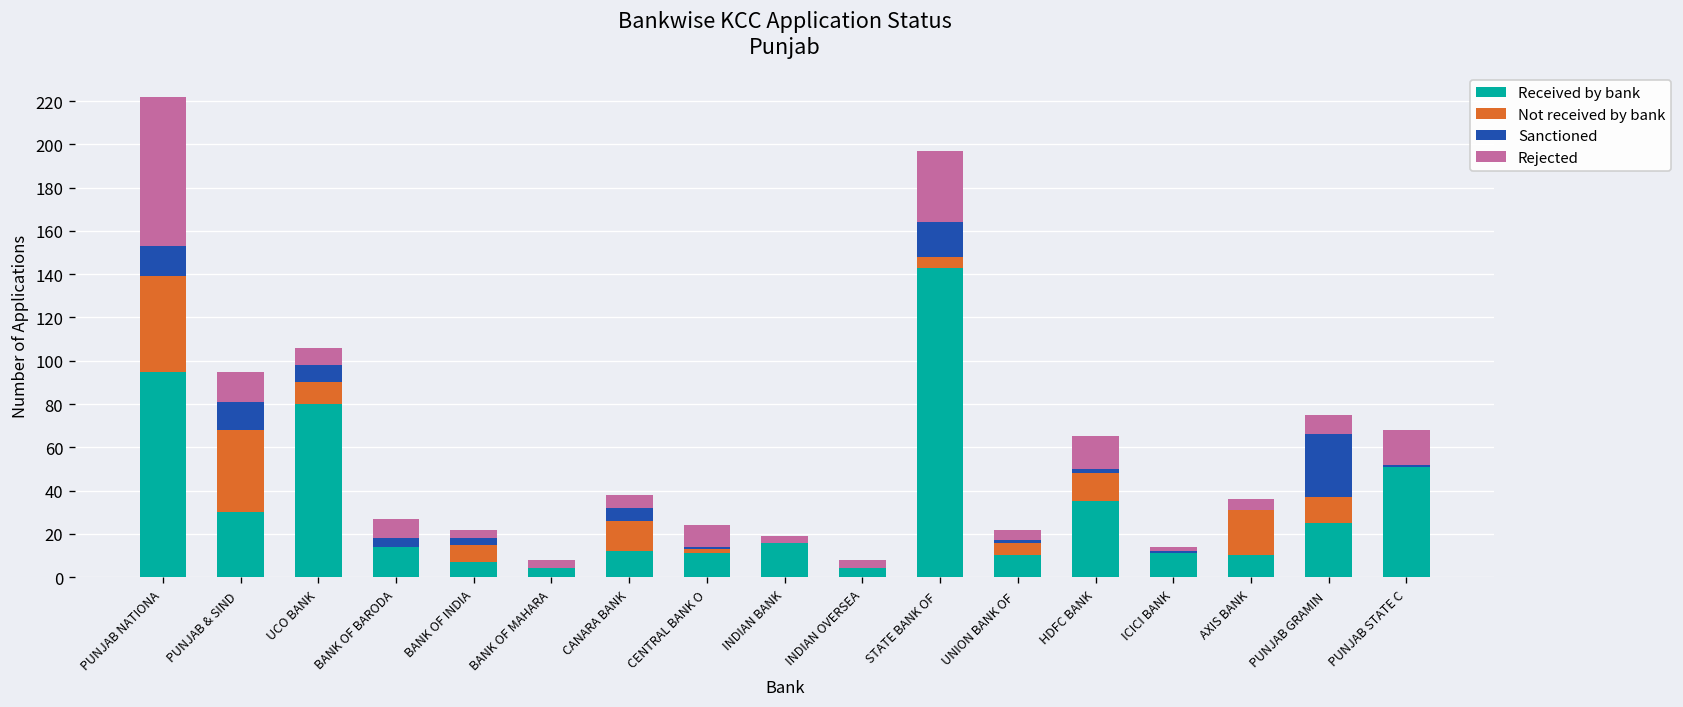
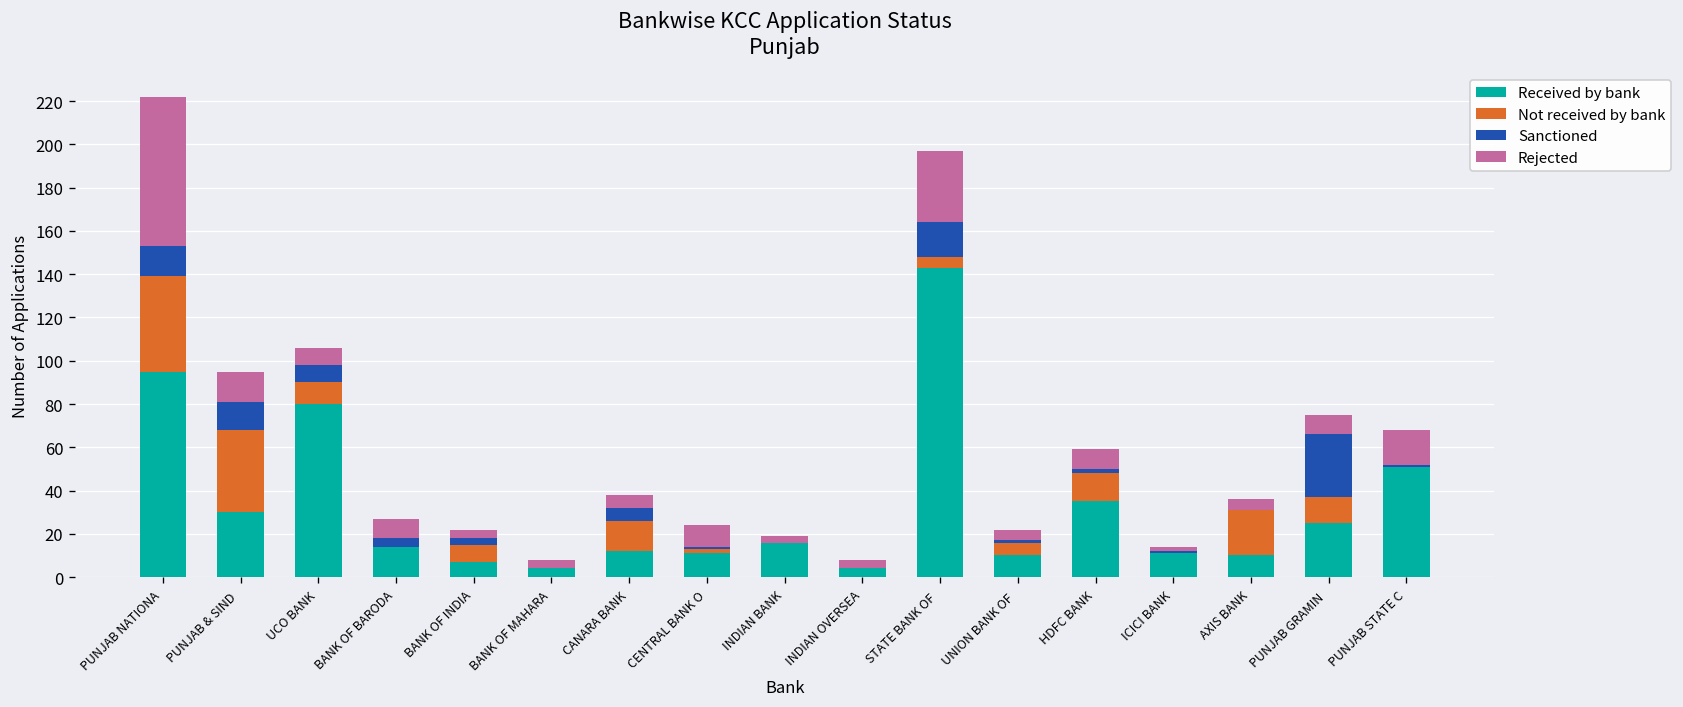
Rejected, HDFC BANK: 15 -> 9
